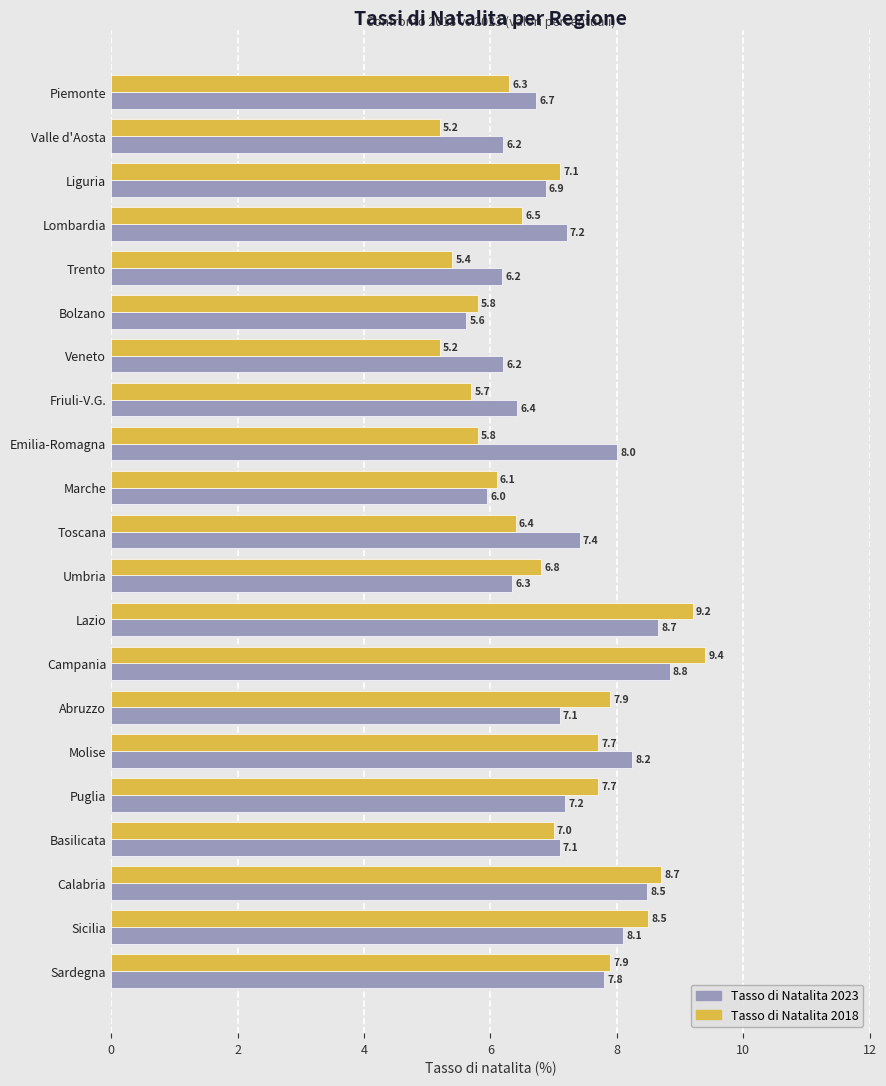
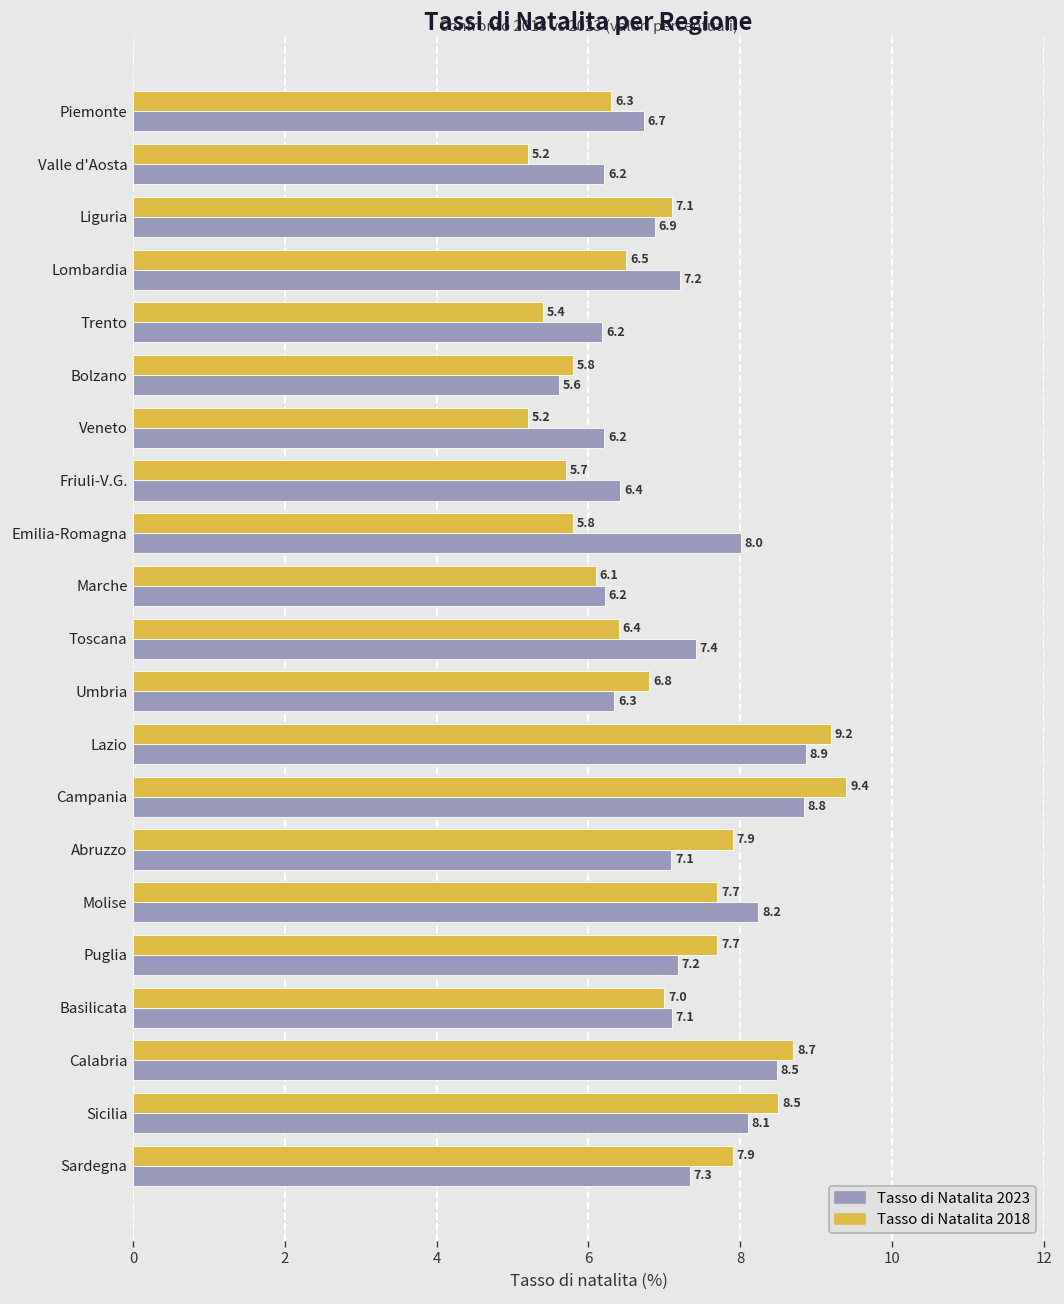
Tasso di Natalita 2023, Marche: 6.0 -> 6.2
Tasso di Natalita 2023, Lazio: 8.7 -> 8.9
Tasso di Natalita 2023, Sardegna: 7.8 -> 7.3
